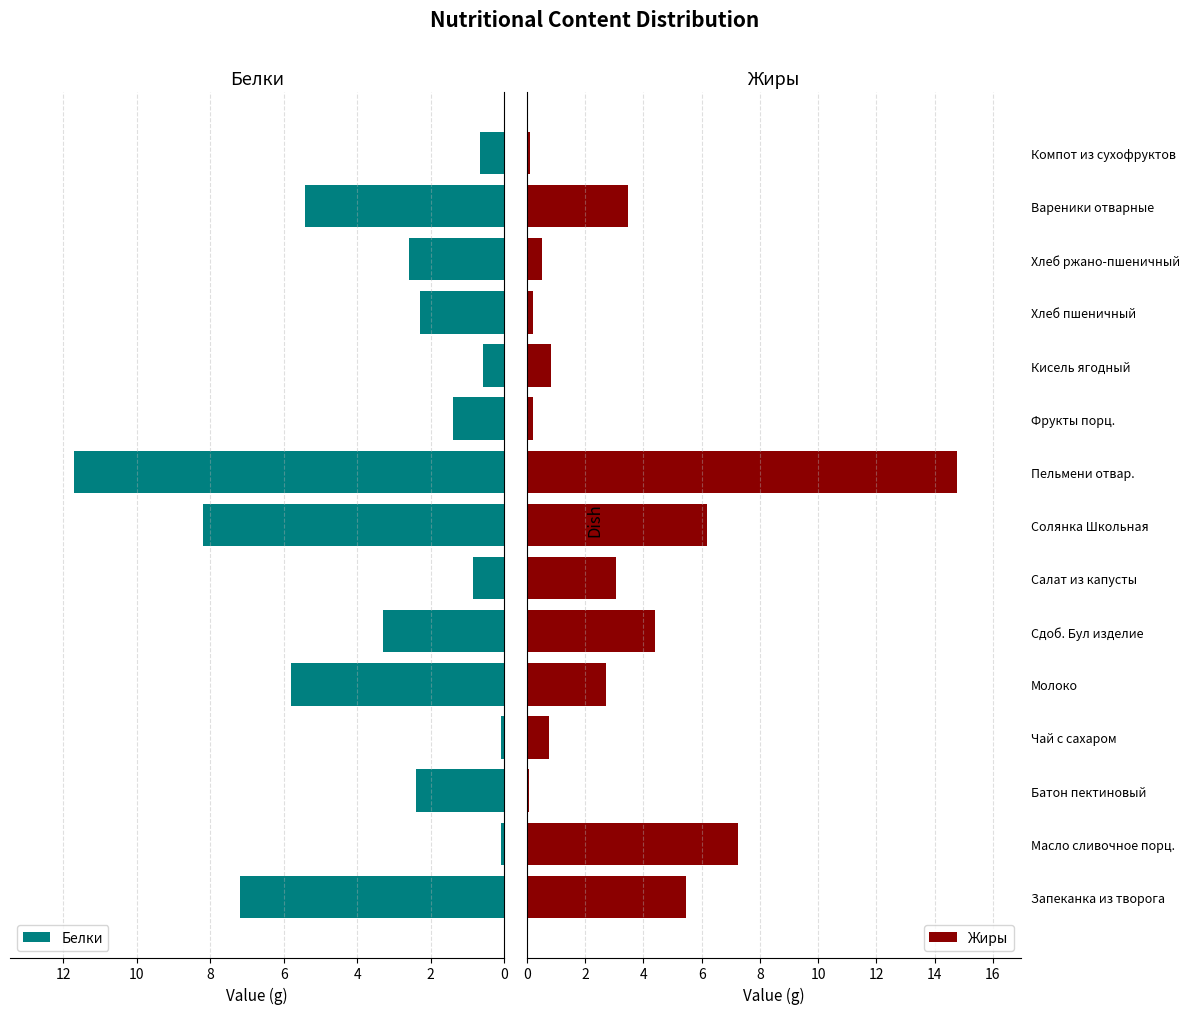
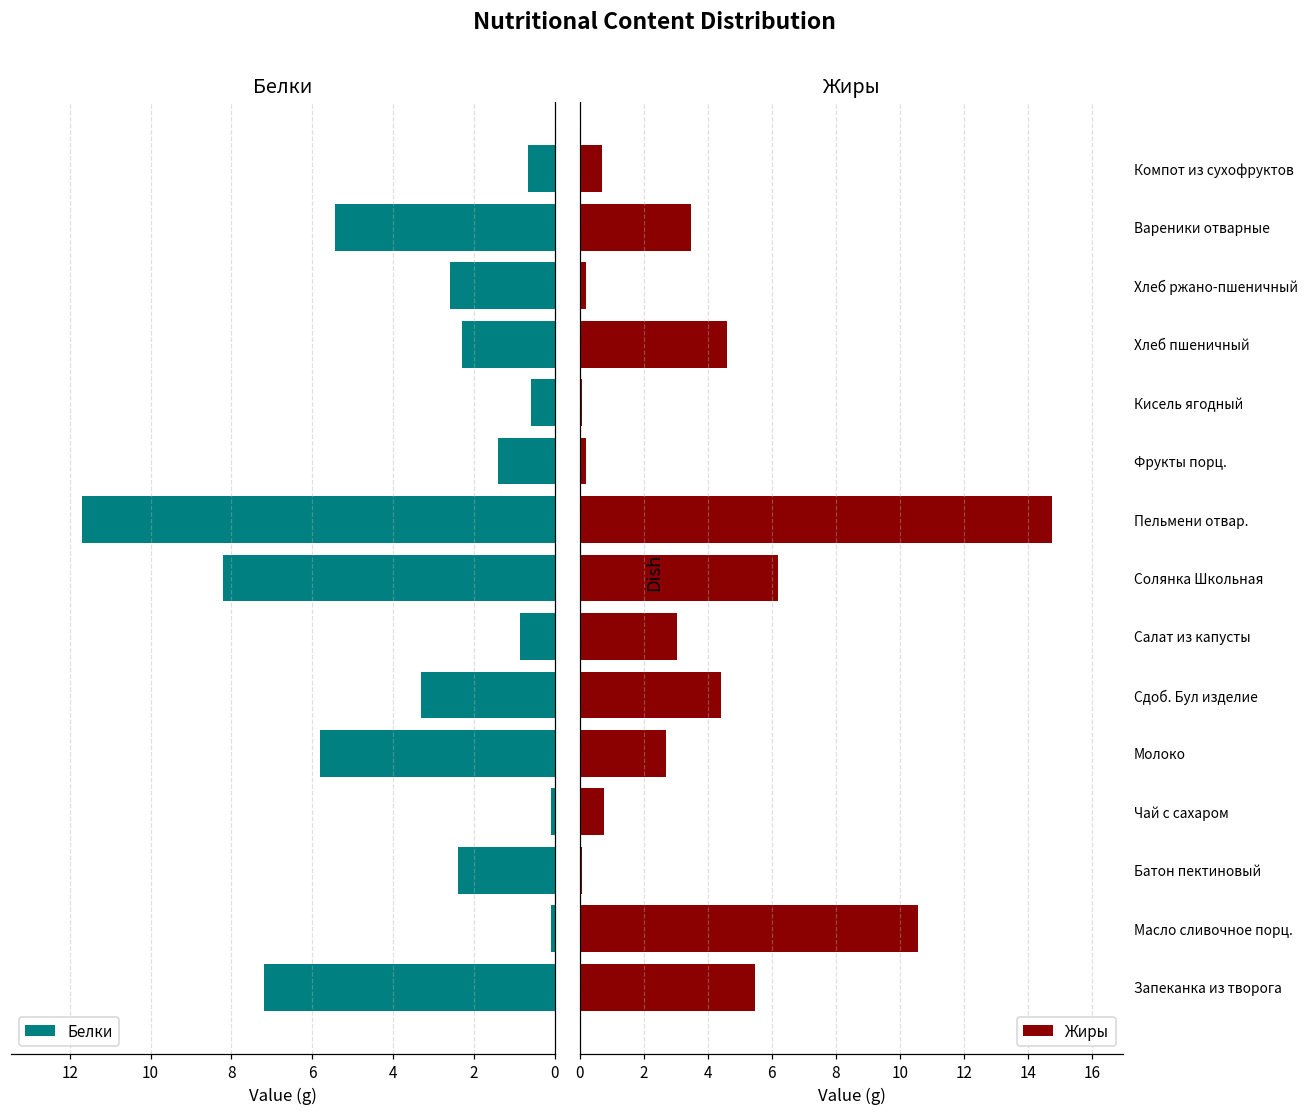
Жиры, Компот из сухофруктов: 0.1 -> 0.7
Жиры, Хлеб ржано-пшеничный: 0.5 -> 0.2
Жиры, Хлеб пшеничный: 0.2 -> 4.6
Жиры, Кисель ягодный: 0.8 -> 0.1
Жиры, Масло сливочное порц.: 7.3 -> 10.6
